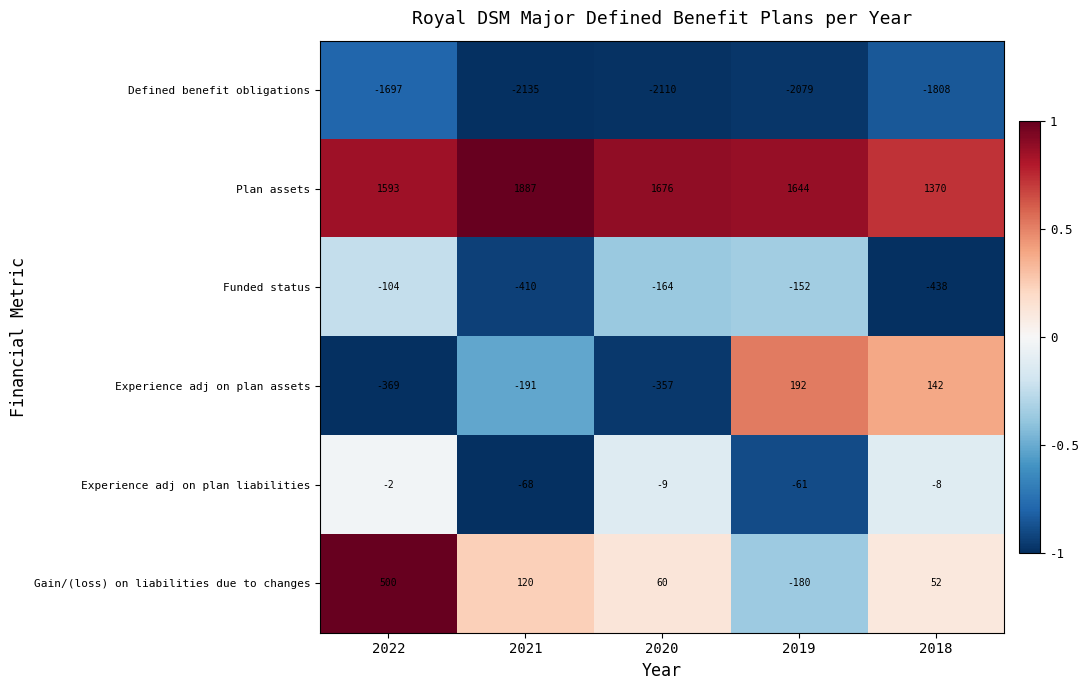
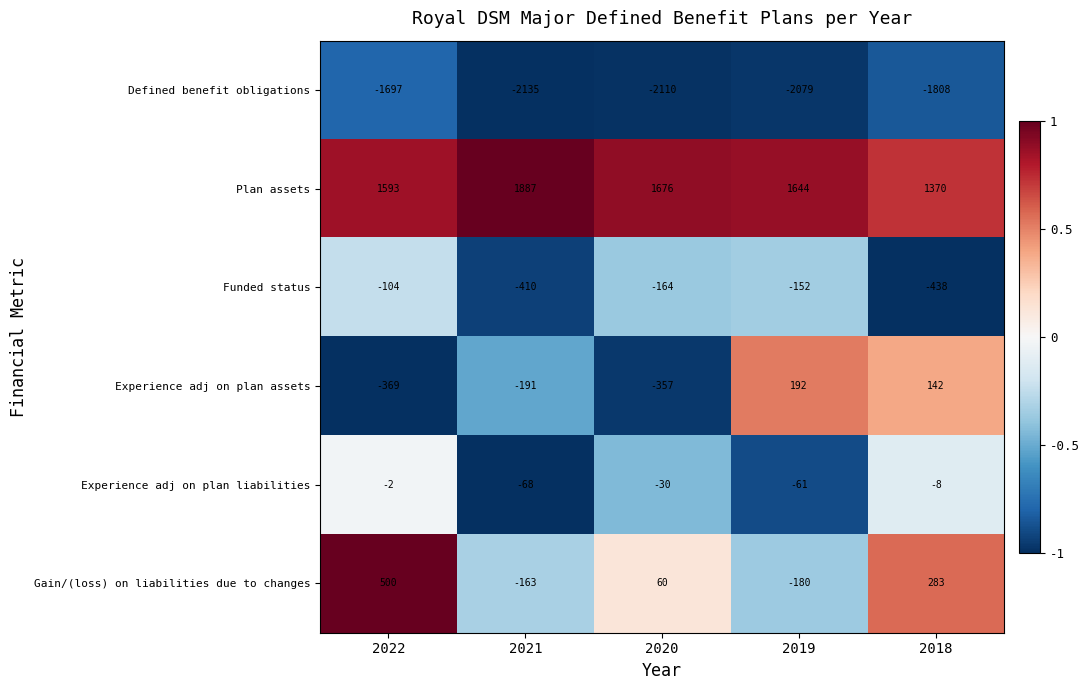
Experience adj on plan liabilities, 2020: -9 -> -30
Gain/(loss) on liabilities due to changes, 2021: 120 -> -163
Gain/(loss) on liabilities due to changes, 2018: 52 -> 283
